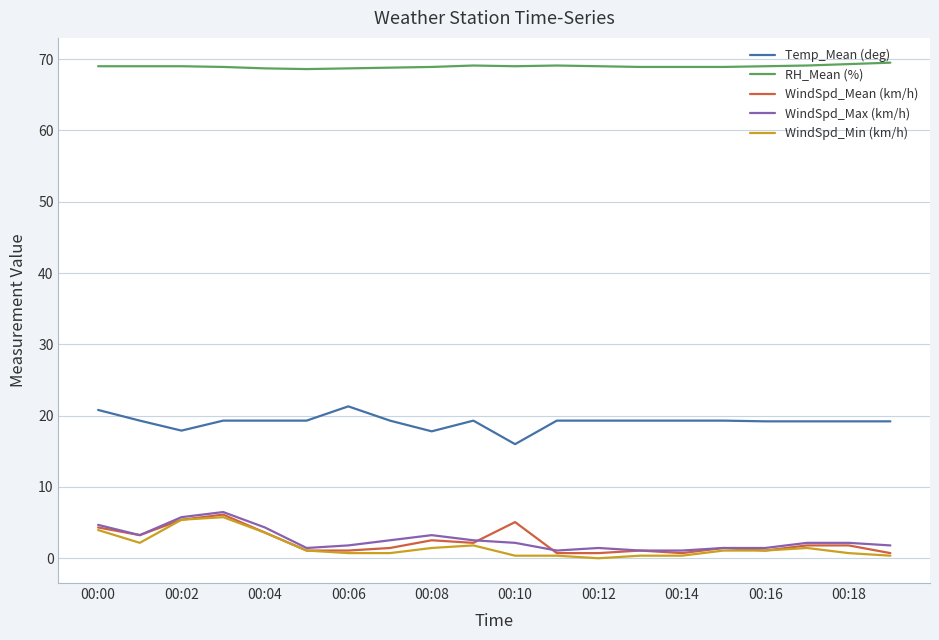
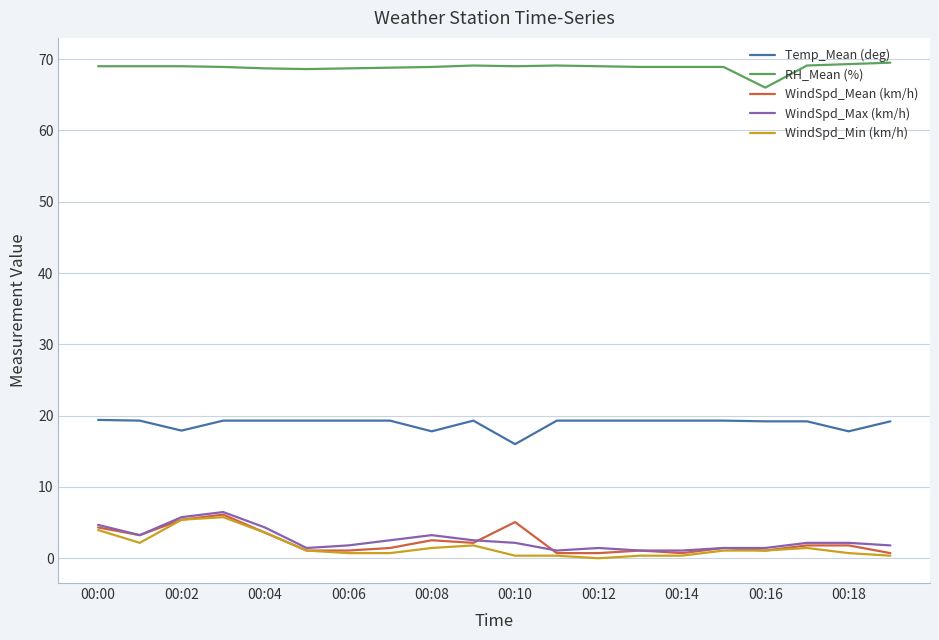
Temp_Mean (deg), 00:00: 21 -> 19
Temp_Mean (deg), 00:06: 21 -> 19
RH_Mean (%), 00:16: 69 -> 66
Temp_Mean (deg), 00:18: 19 -> 18
